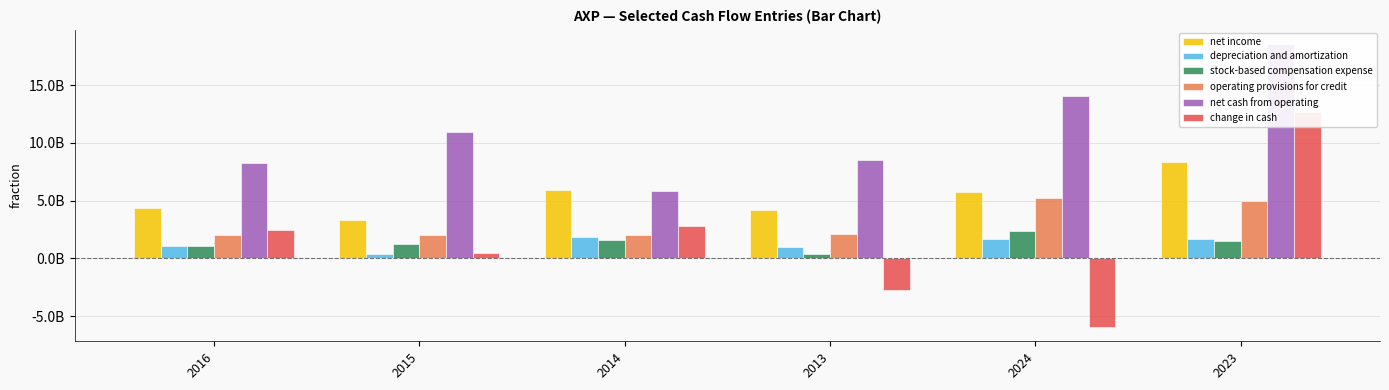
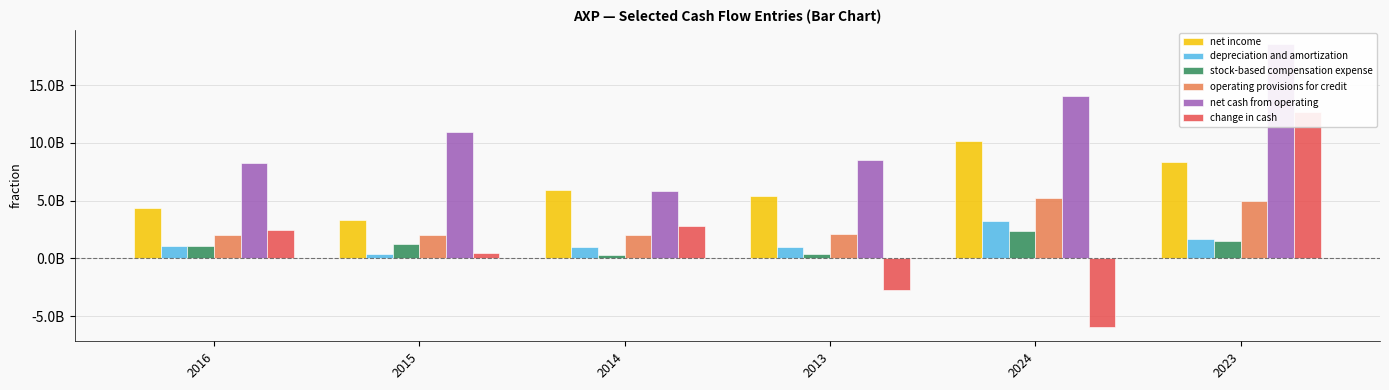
depreciation and amortization, 2014: 1800000000 -> 1000000000
stock-based compensation expense, 2014: 1500000000 -> 300000000
net income, 2013: 4200000000 -> 5400000000
net income, 2024: 5800000000 -> 10100000000
depreciation and amortization, 2024: 1700000000 -> 3200000000
